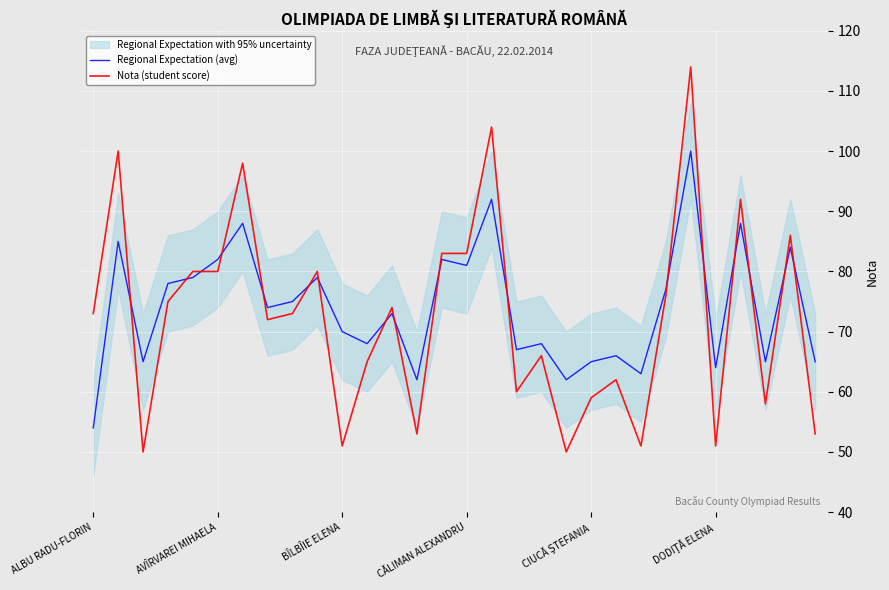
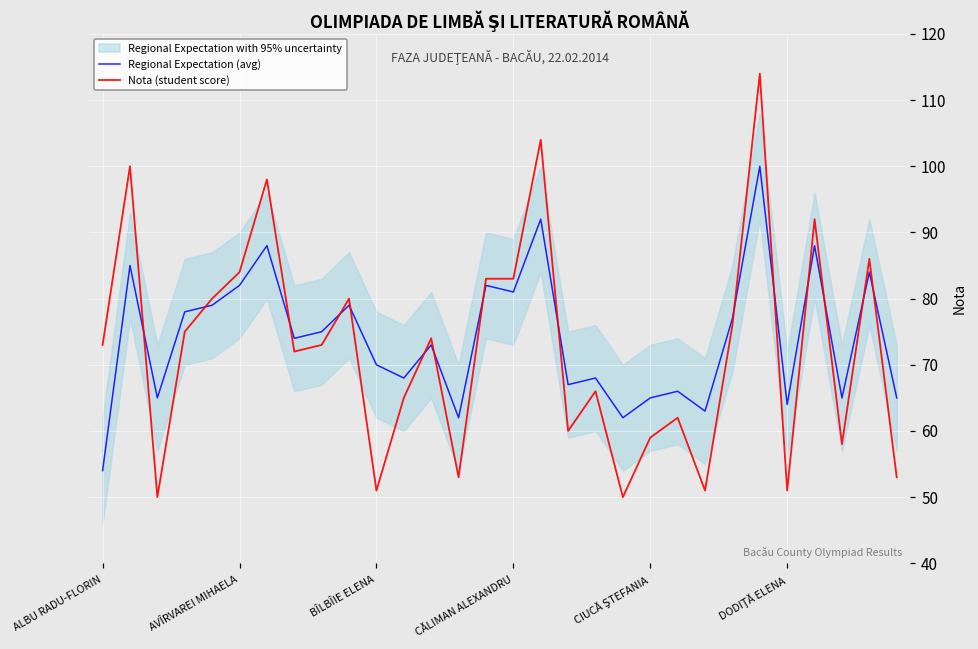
Nota (student score), AVÎRVAREI MIHAELA: 80 -> 84
